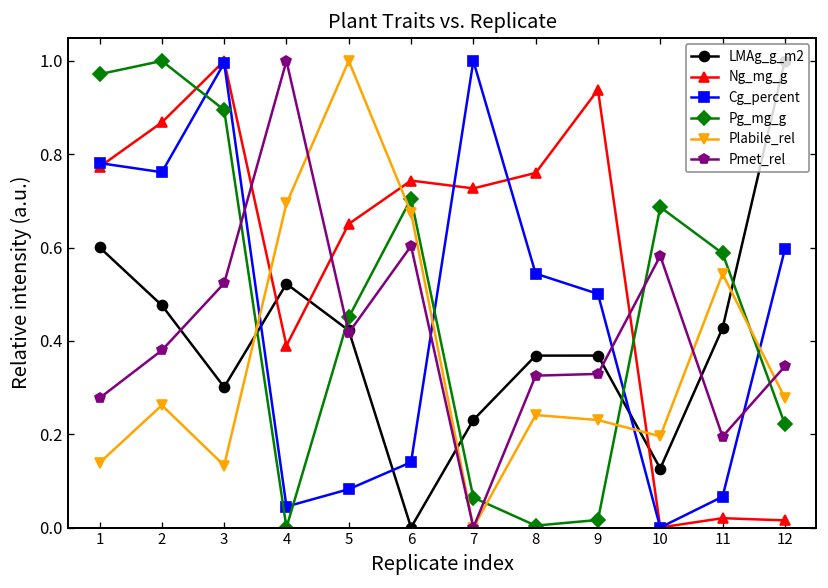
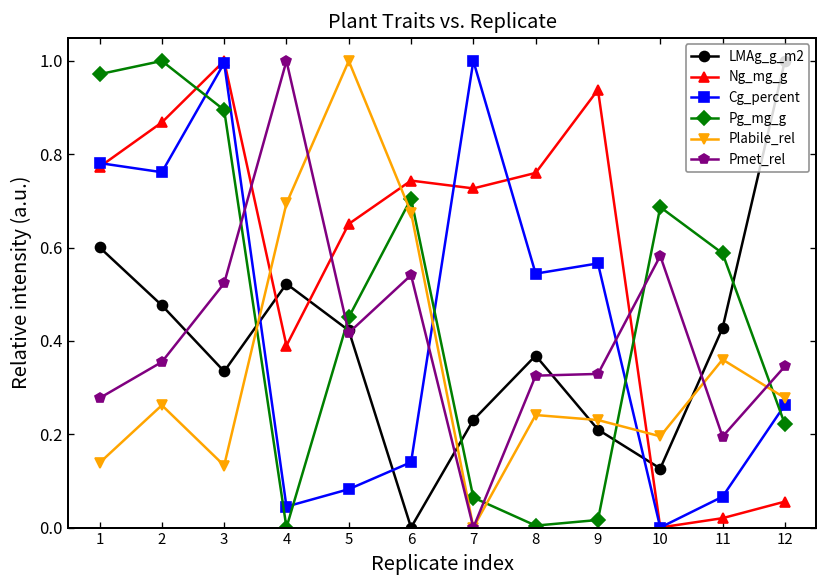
Pmet_rel, 2: 0.38 -> 0.35
LMAg_g_m2, 3: 0.30 -> 0.33
Pmet_rel, 6: 0.60 -> 0.54
LMAg_g_m2, 9: 0.37 -> 0.21
Cg_percent, 9: 0.50 -> 0.57
Plabile_rel, 11: 0.54 -> 0.36
Ng_mg_g, 12: 0.02 -> 0.06
Cg_percent, 12: 0.60 -> 0.26
